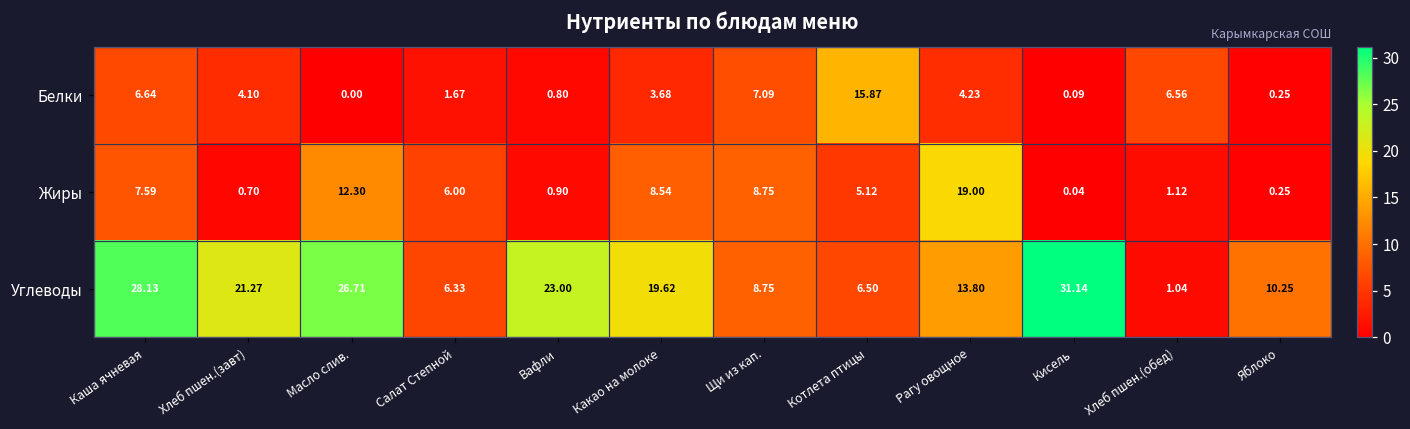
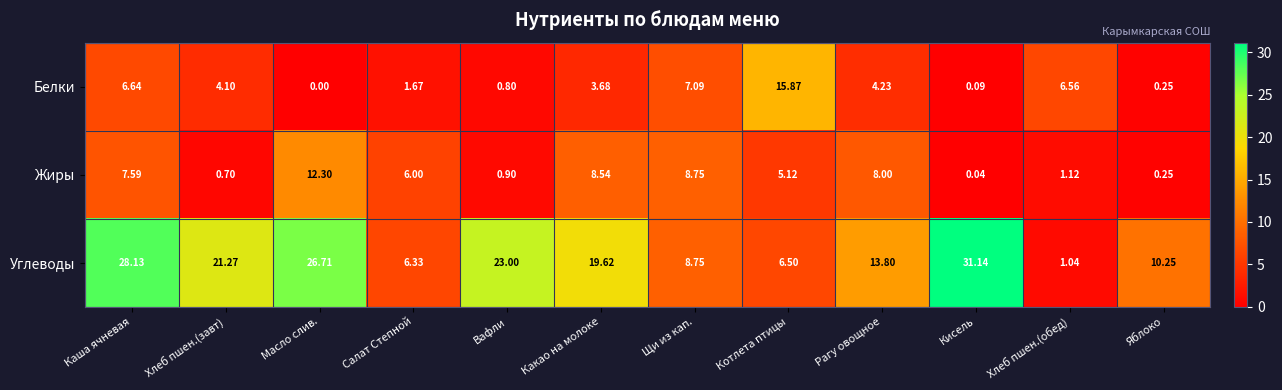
Жиры, Рагу овощное: 19.00 -> 8.00
